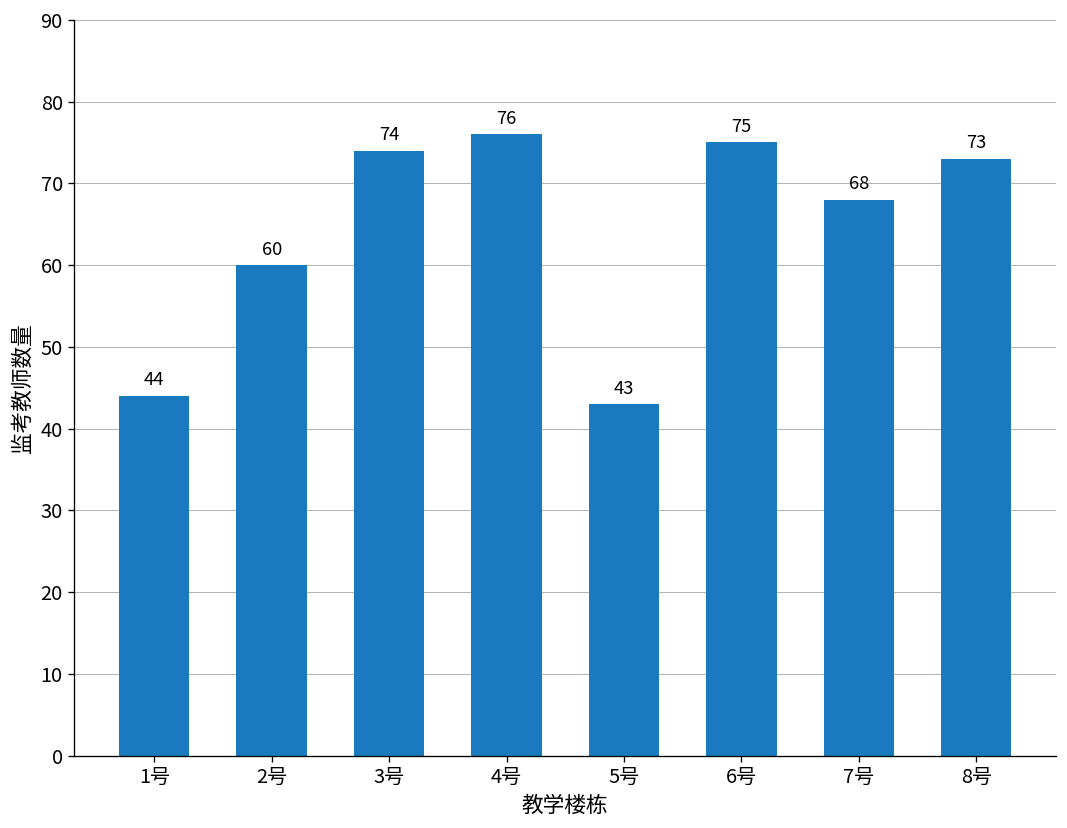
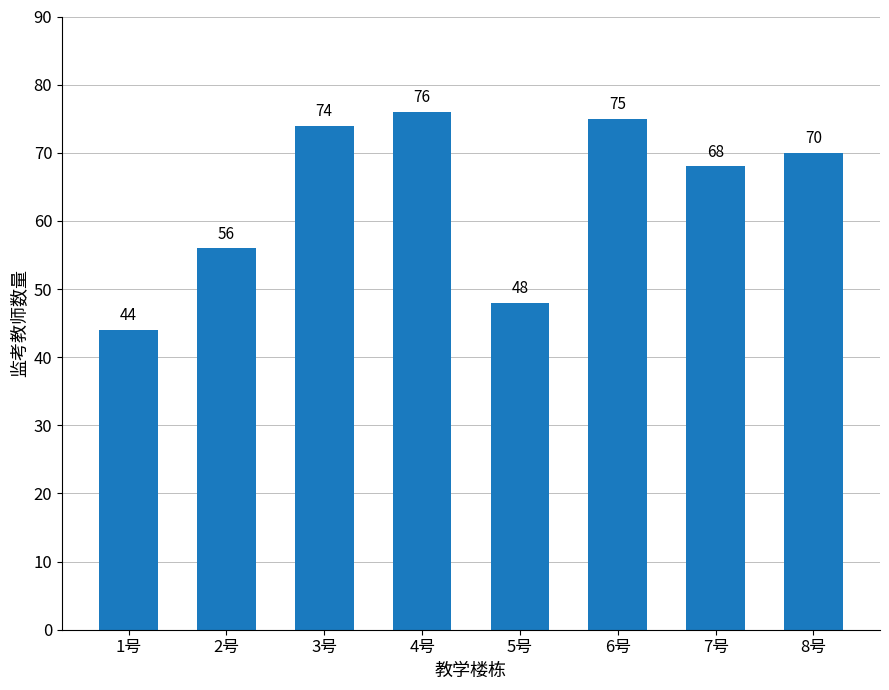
2号: 60 -> 56
5号: 43 -> 48
8号: 73 -> 70
